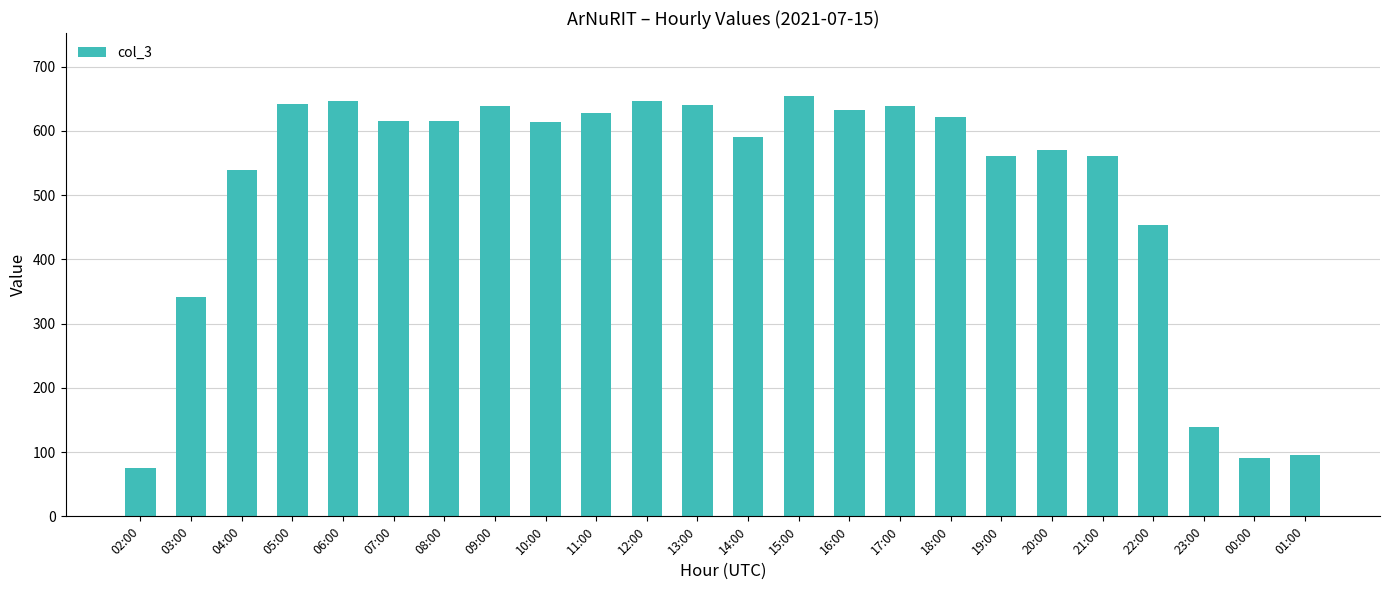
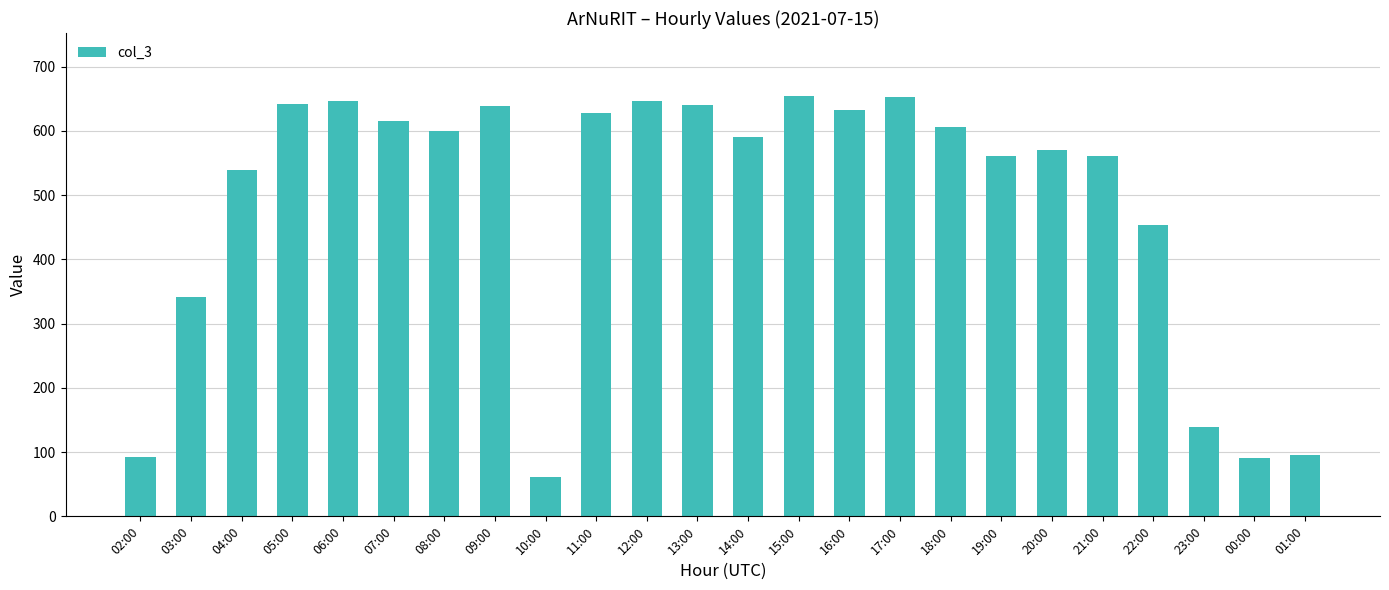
02:00: 80 -> 90
08:00: 620 -> 600
10:00: 610 -> 60
17:00: 640 -> 650
18:00: 620 -> 610
